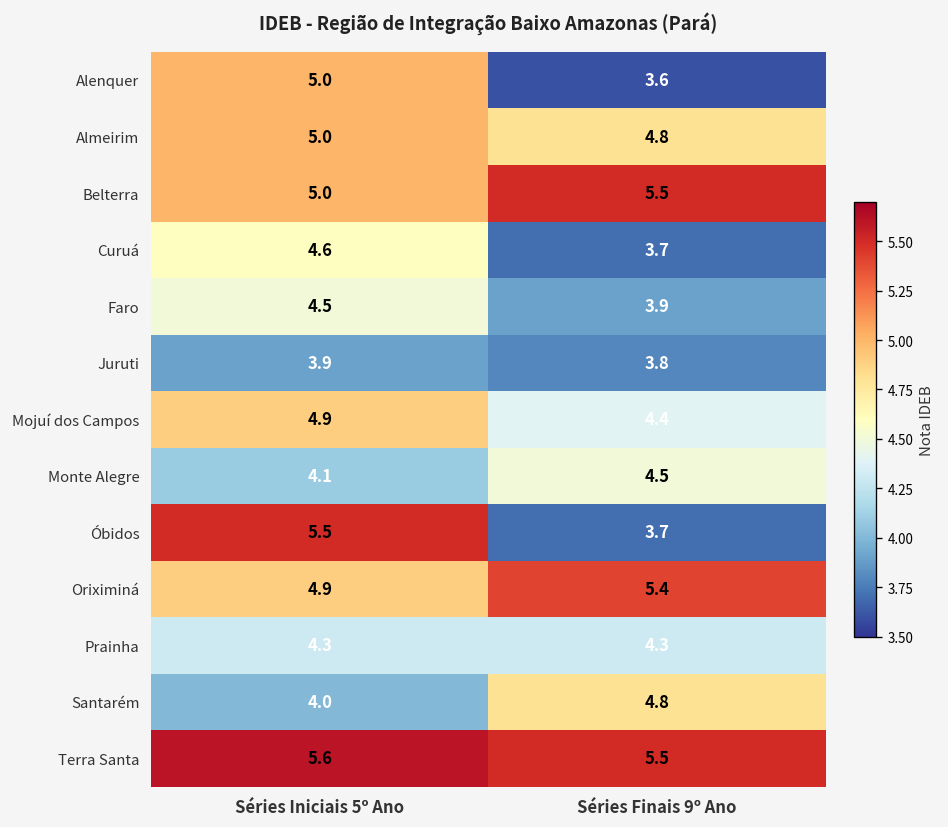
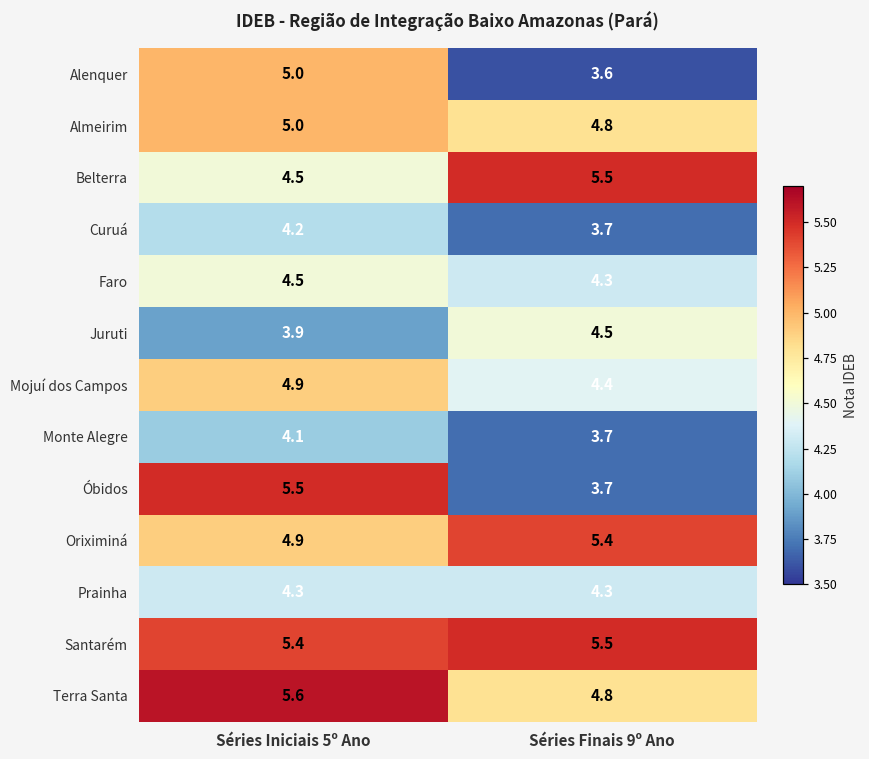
Belterra, Séries Iniciais 5º Ano: 5.0 -> 4.5
Curuá, Séries Iniciais 5º Ano: 4.6 -> 4.2
Faro, Séries Finais 9º Ano: 3.9 -> 4.3
Juruti, Séries Finais 9º Ano: 3.8 -> 4.5
Monte Alegre, Séries Finais 9º Ano: 4.5 -> 3.7
Santarém, Séries Iniciais 5º Ano: 4.0 -> 5.4
Santarém, Séries Finais 9º Ano: 4.8 -> 5.5
Terra Santa, Séries Finais 9º Ano: 5.5 -> 4.8
